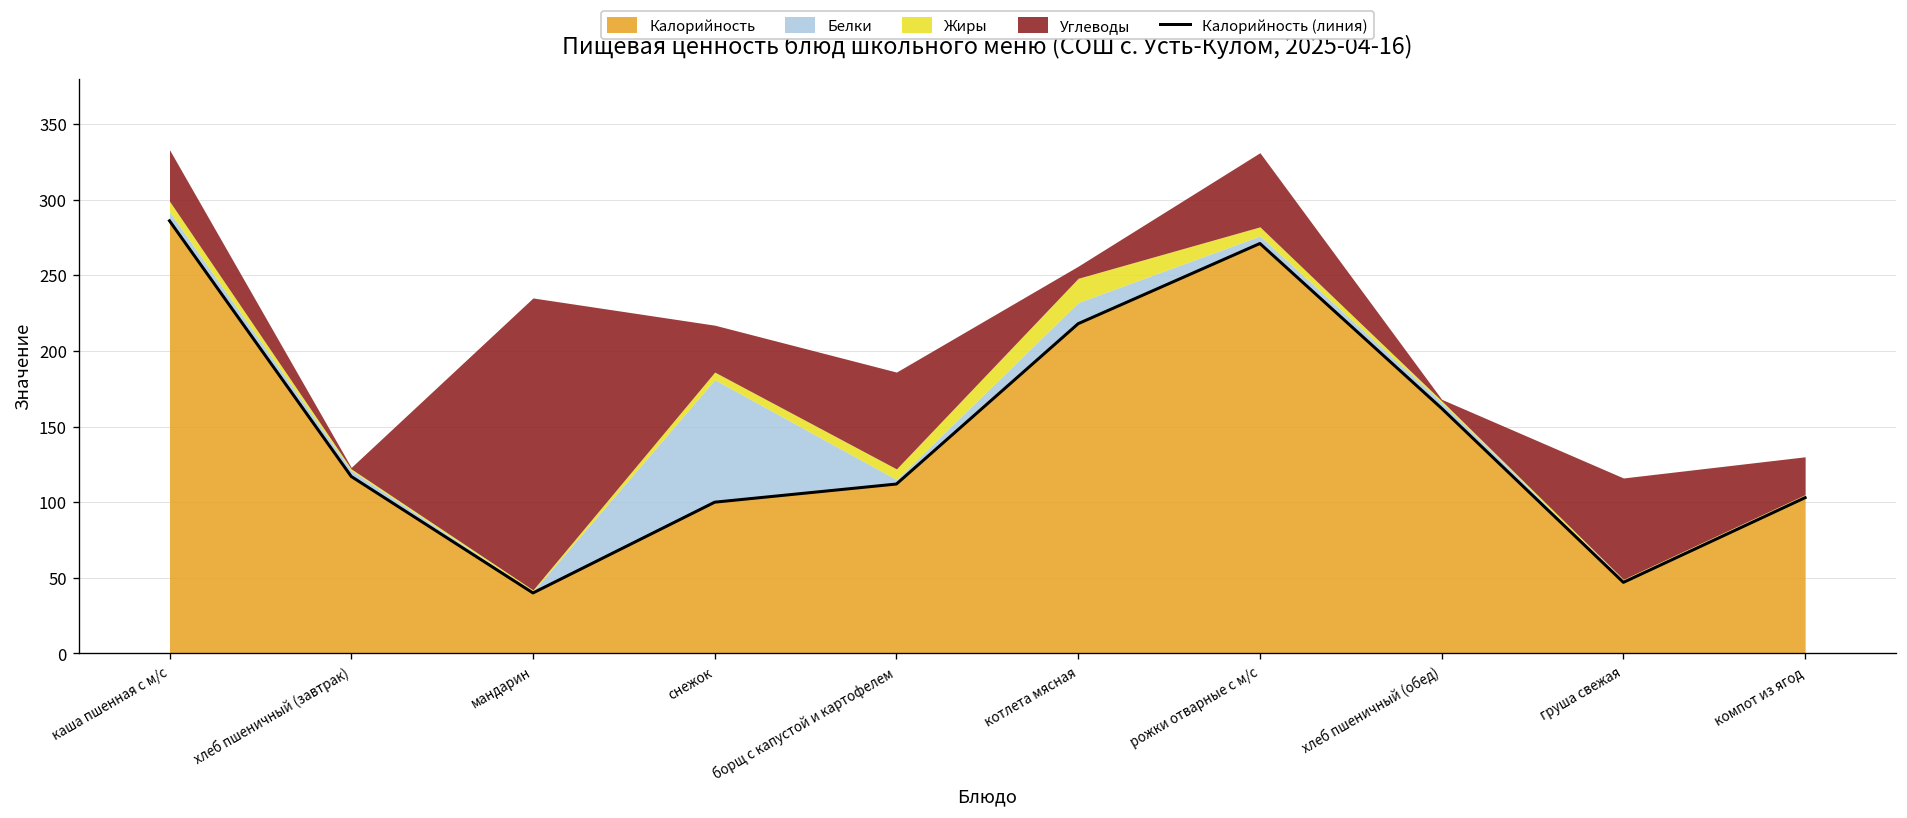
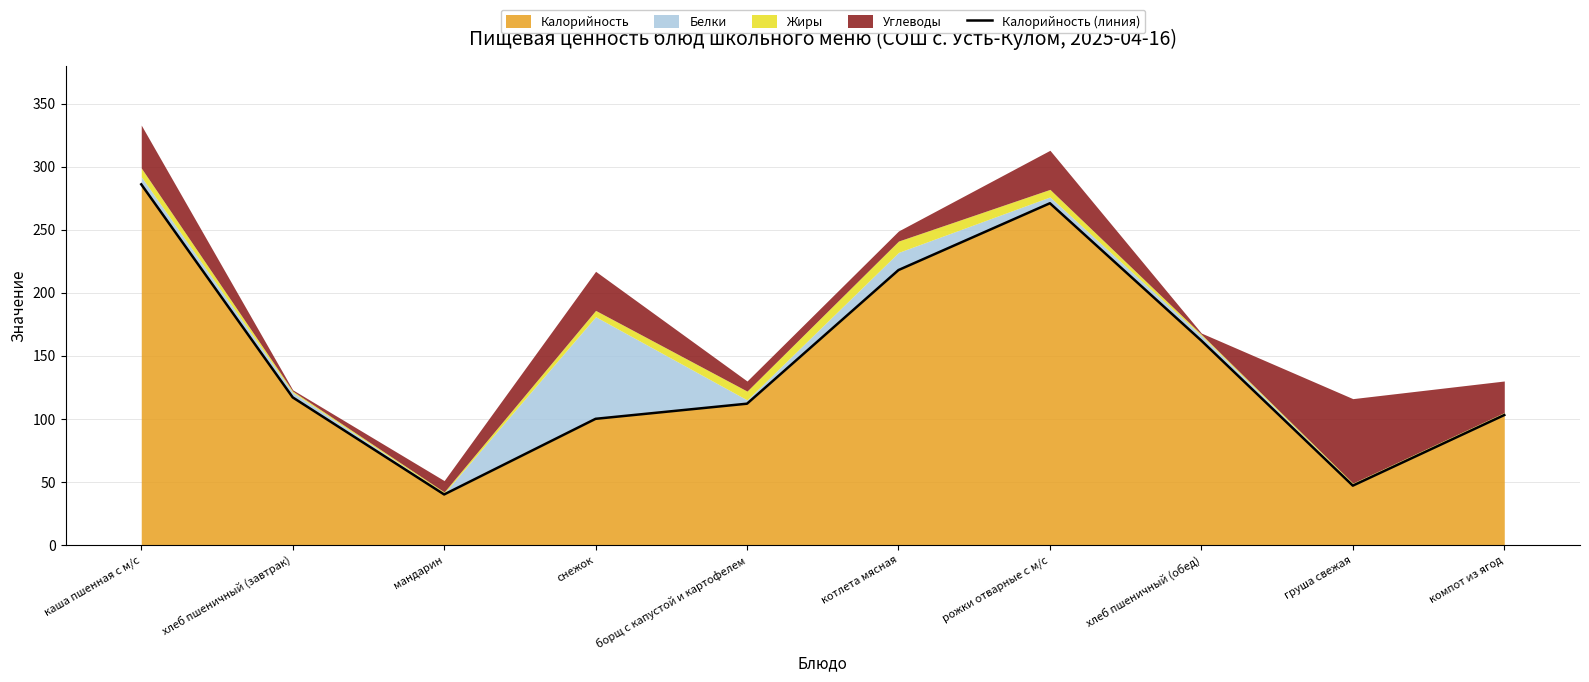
Углеводы, мандарин: 193 -> 9
Углеводы, борщ с капустой и картофелем: 64 -> 8
Жиры, котлета мясная: 16 -> 9
Углеводы, рожки отварные с м/с: 49 -> 31
